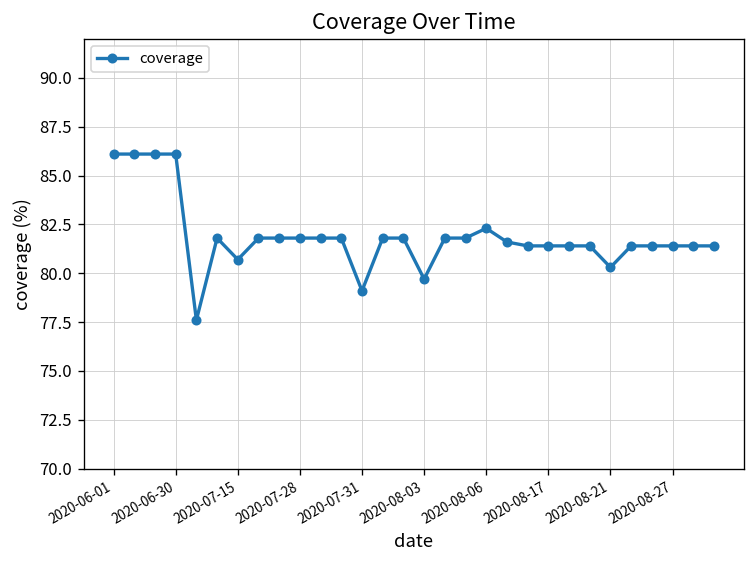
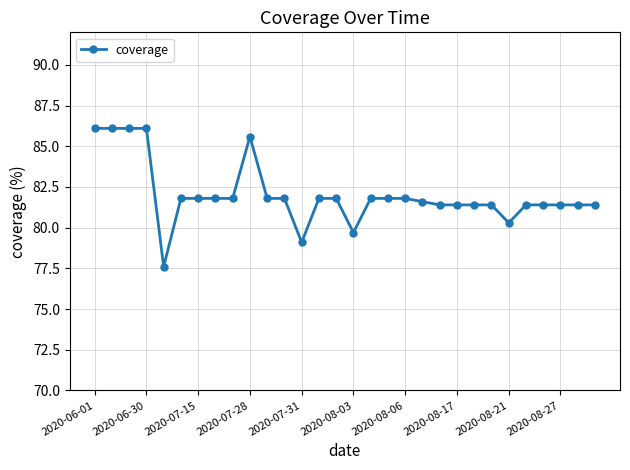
2020-07-15: 80.7 -> 81.8
2020-07-28: 81.8 -> 85.6
2020-08-06: 82.3 -> 81.8
